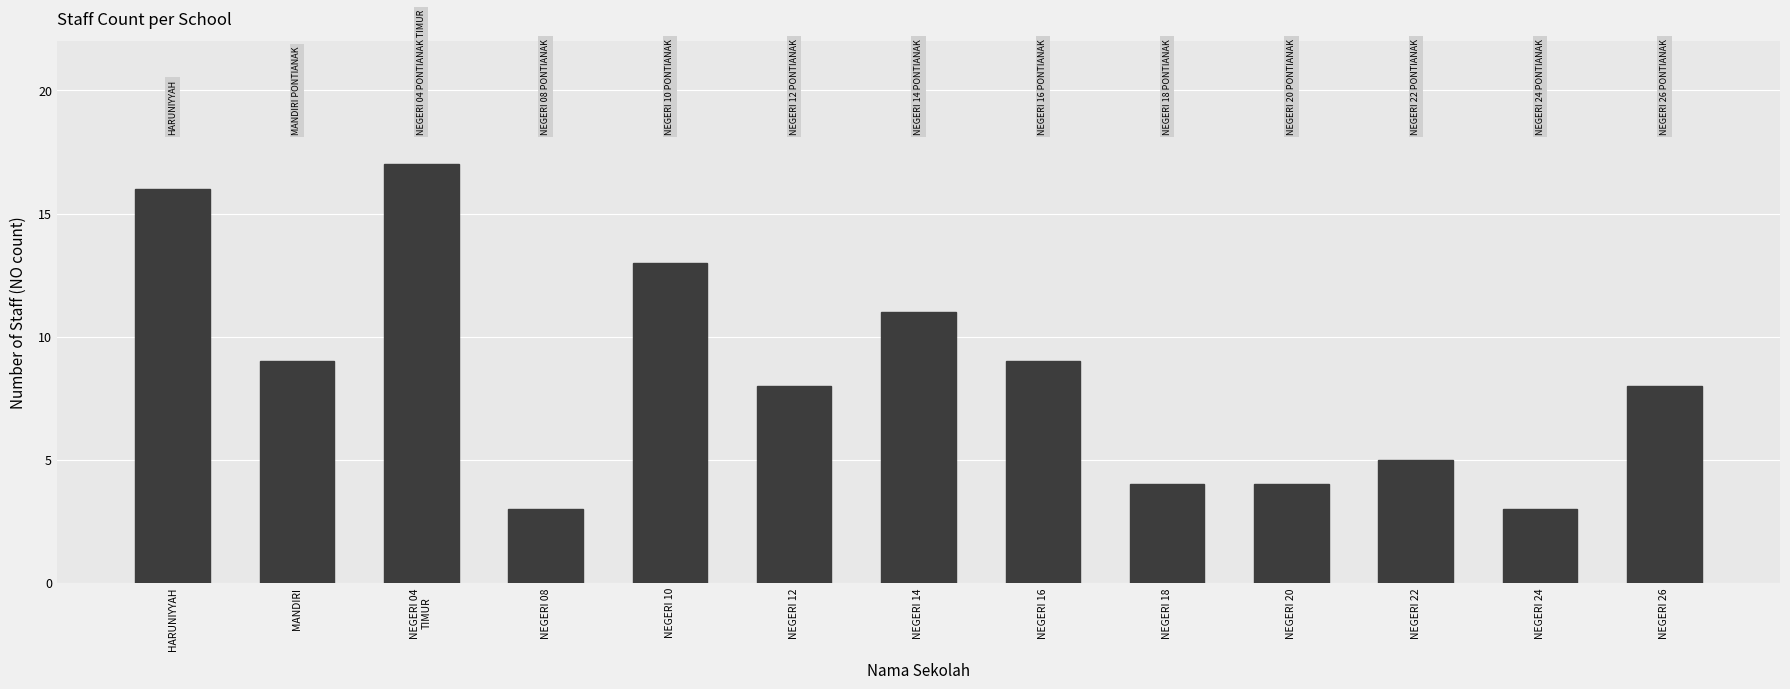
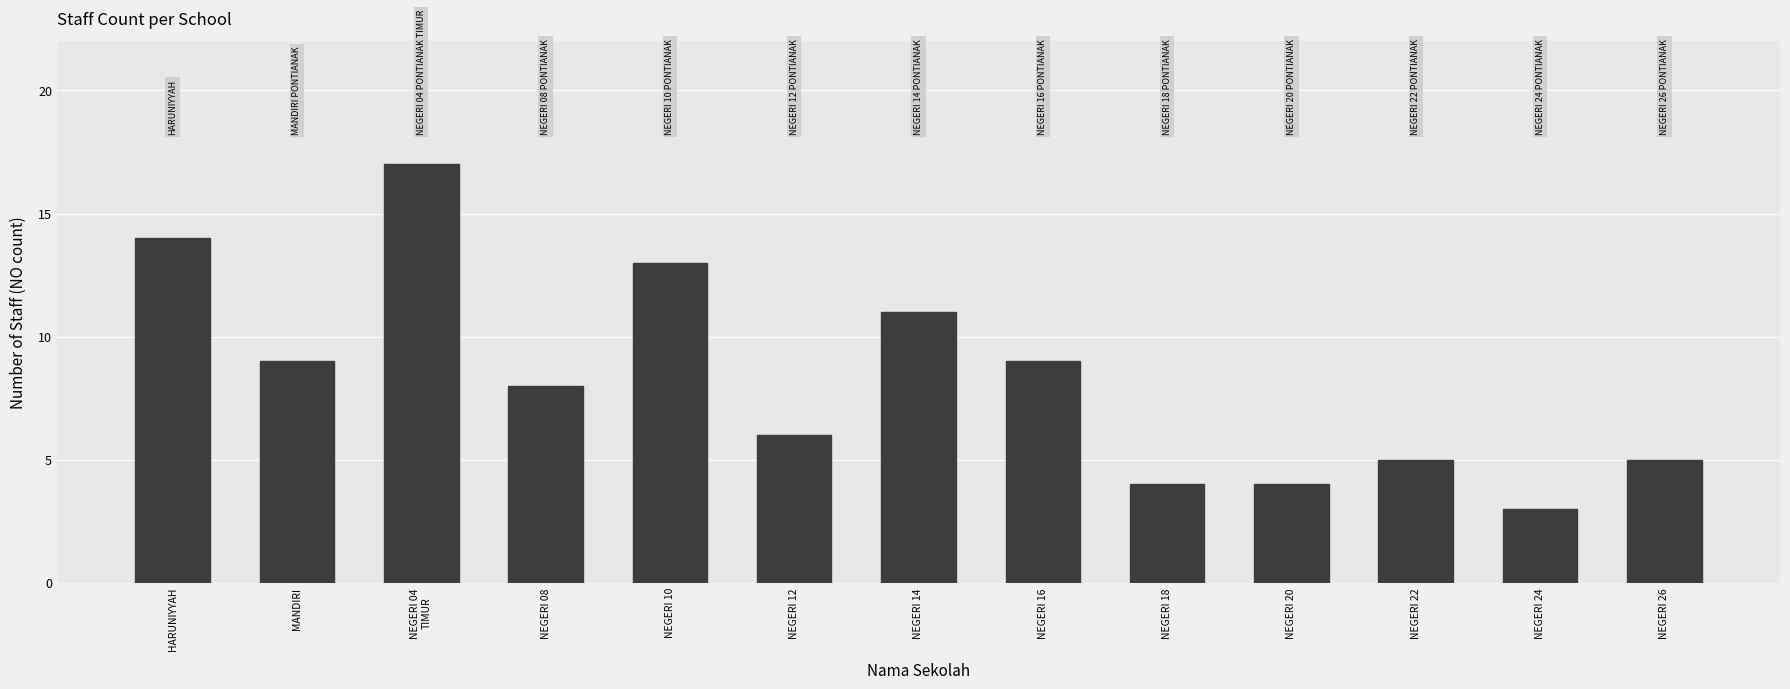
HARUNIYYAH: 16 -> 14
NEGERI 08: 3 -> 8
NEGERI 12: 8 -> 6
NEGERI 26: 8 -> 5
